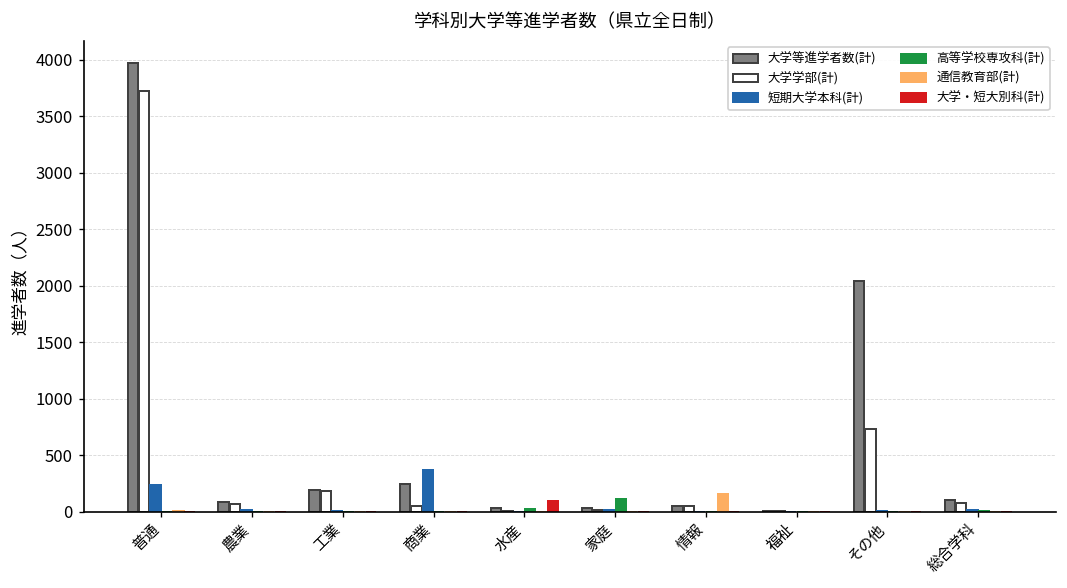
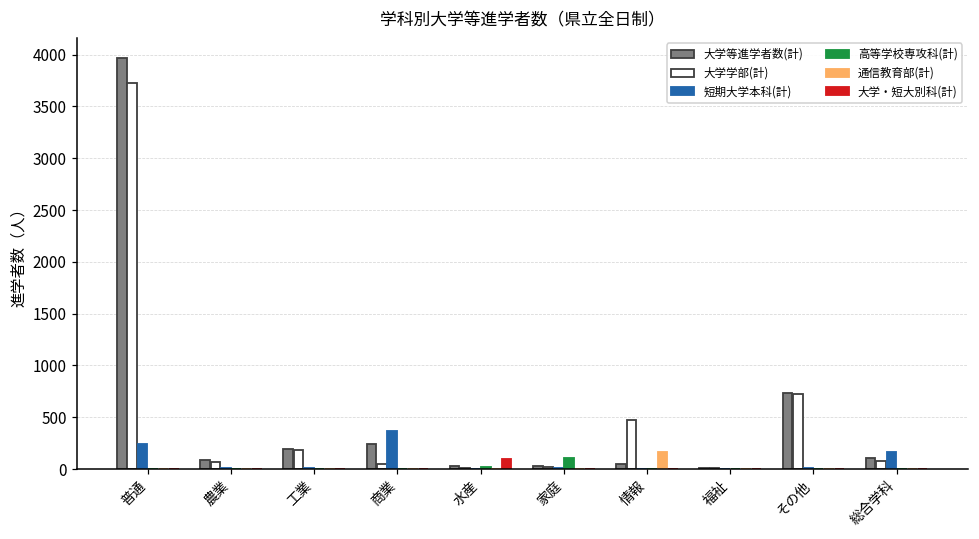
大学学部(計), 情報: 100 -> 500
大学等進学者数(計), その他: 2000 -> 700
短期大学本科(計), 総合学科: 0 -> 200
